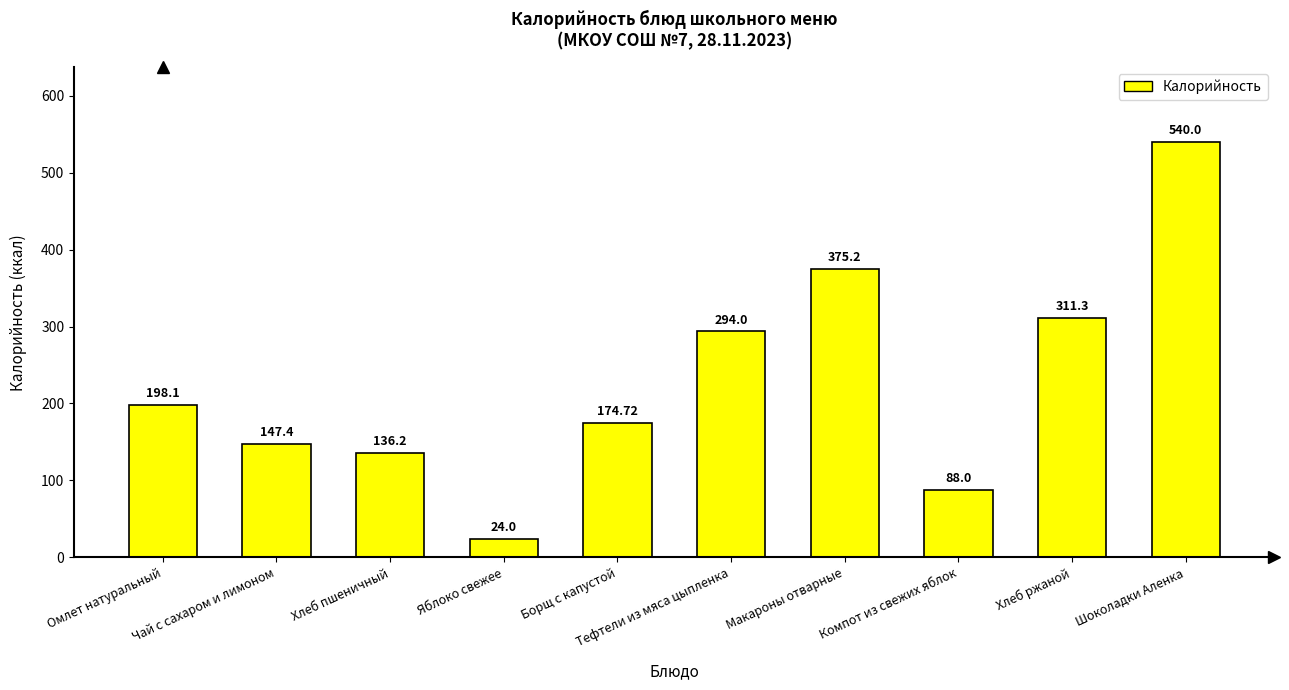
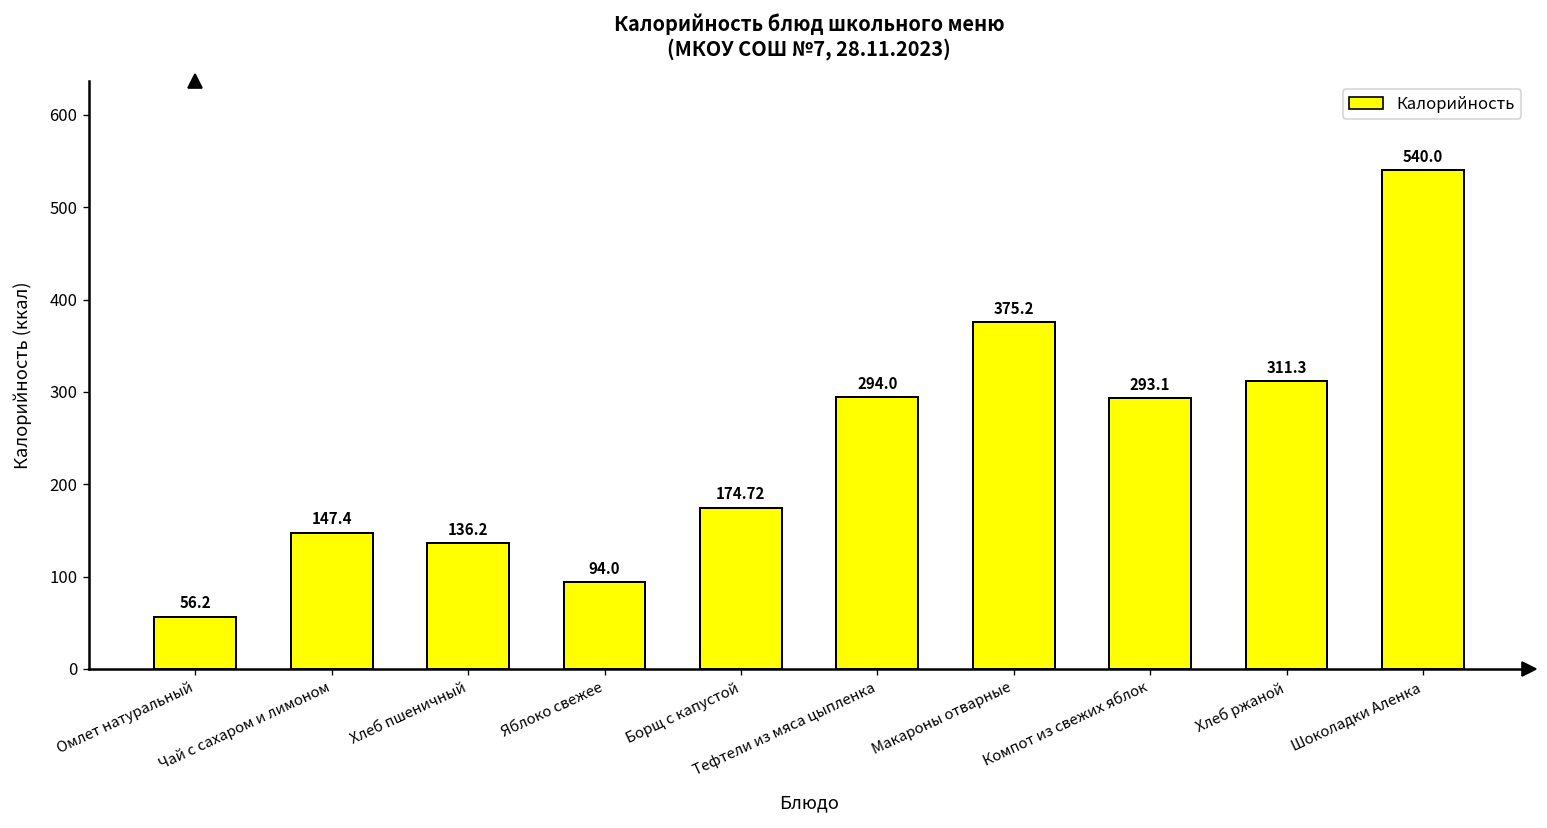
Омлет натуральный: 198.1 -> 56.2
Яблоко свежее: 24.0 -> 94.0
Компот из свежих яблок: 88.0 -> 293.1
